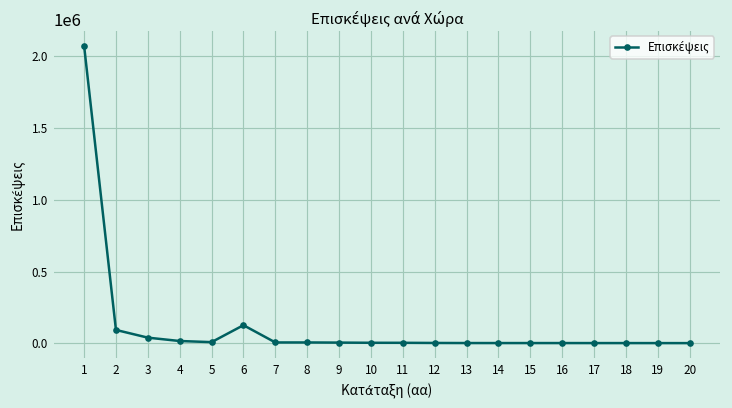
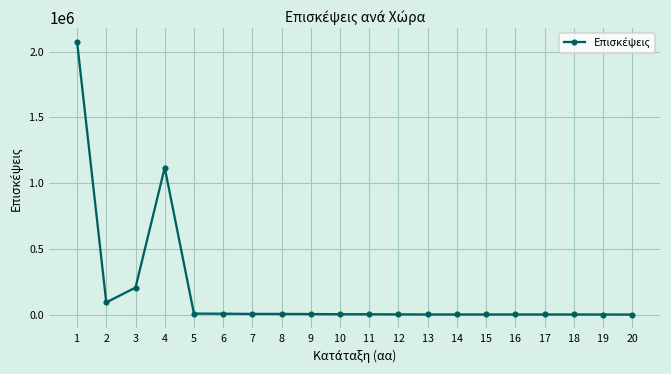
3: 40000 -> 210000
4: 20000 -> 1120000
6: 130000 -> 10000
